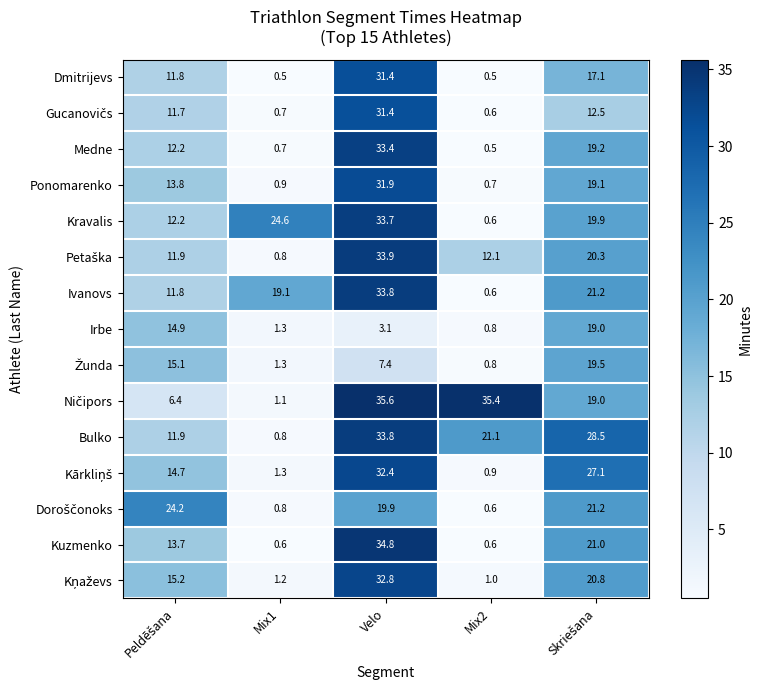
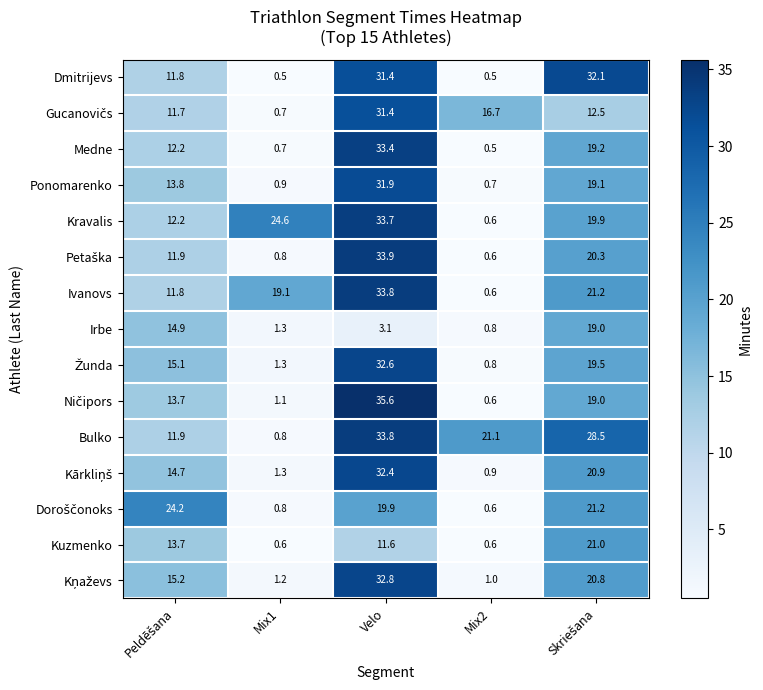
Dmitrijevs, Skriešana: 17.1 -> 32.1
Gucanovičs, Mix2: 0.6 -> 16.7
Petaška, Mix2: 12.1 -> 0.6
Žunda, Velo: 7.4 -> 32.6
Ničipors, Peldēšana: 6.4 -> 13.7
Ničipors, Mix2: 35.4 -> 0.6
Kārkliņš, Skriešana: 27.1 -> 20.9
Kuzmenko, Velo: 34.8 -> 11.6
